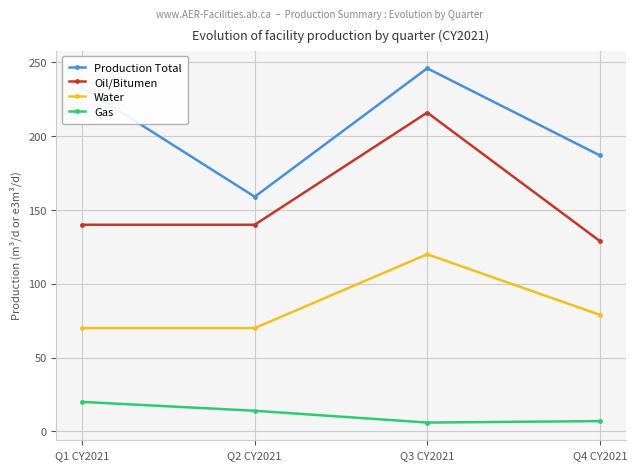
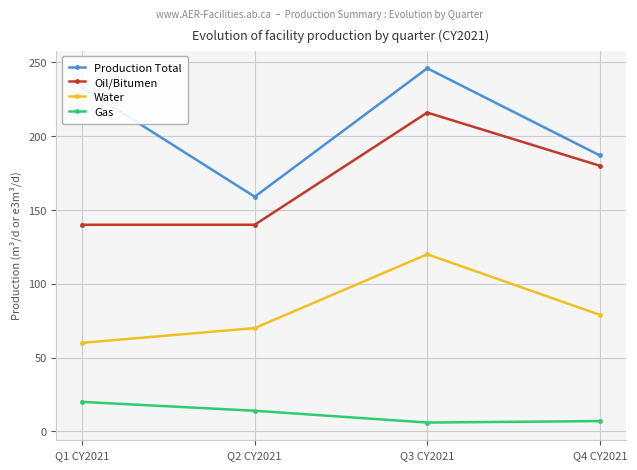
Water, Q1 CY2021: 70 -> 60
Oil/Bitumen, Q4 CY2021: 129 -> 180
